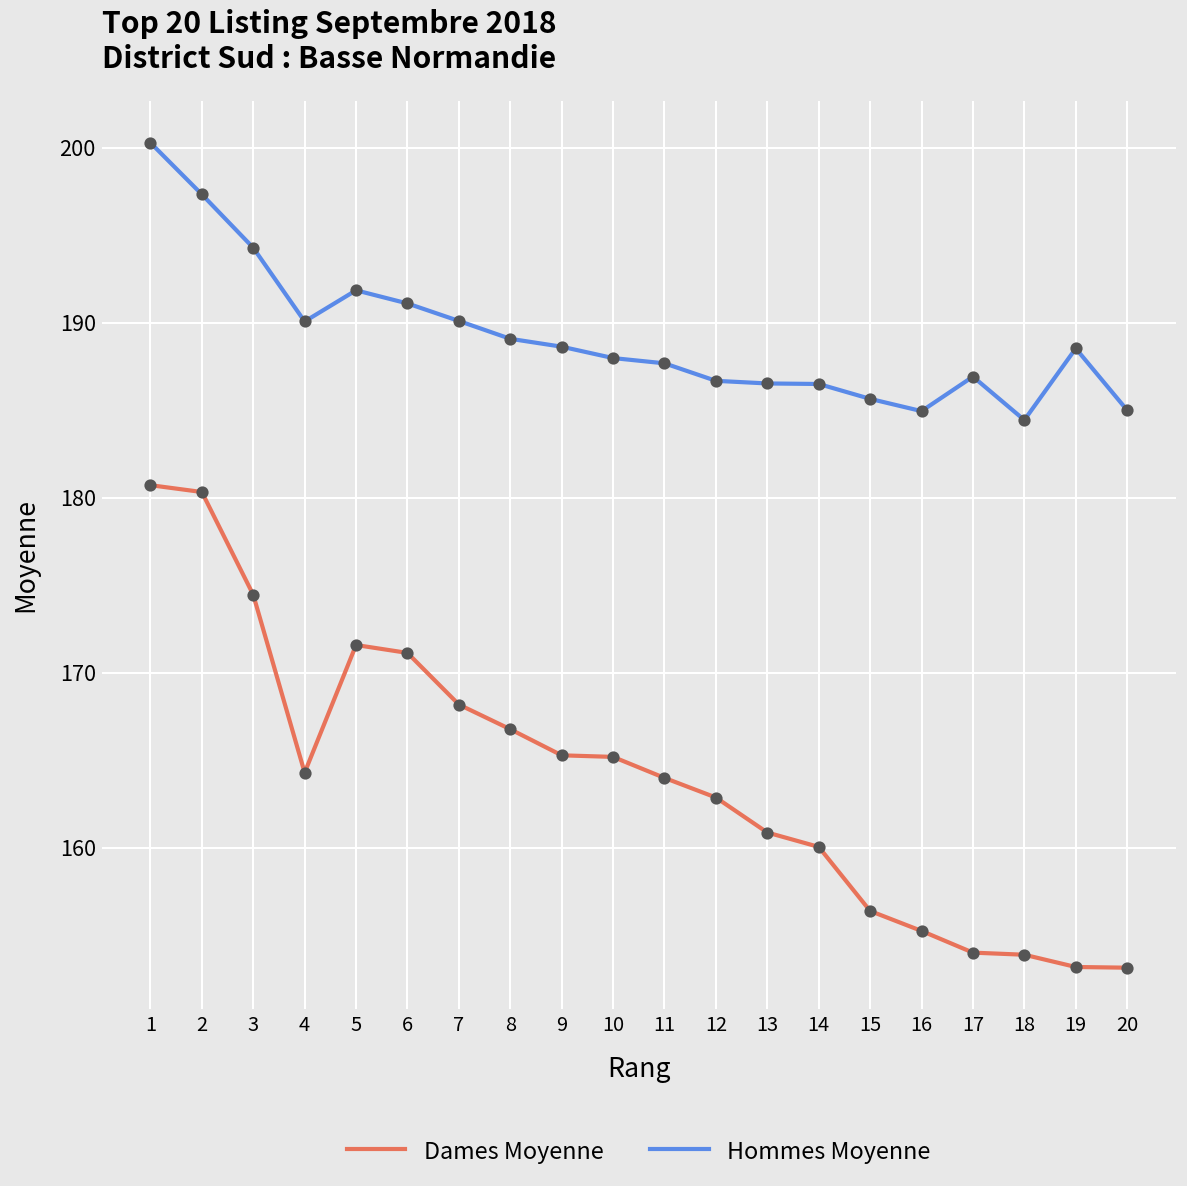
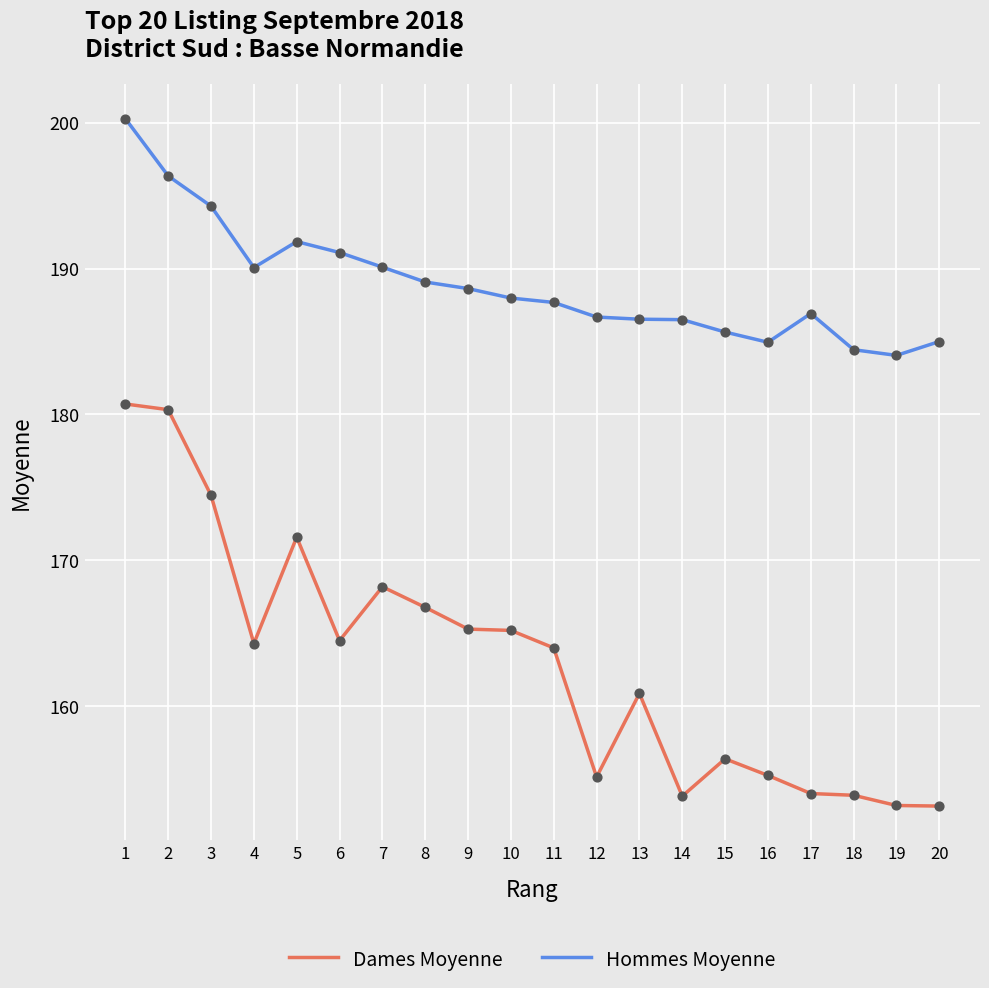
Hommes Moyenne, 2: 197.3 -> 196.4
Dames Moyenne, 6: 171.1 -> 164.5
Dames Moyenne, 12: 162.9 -> 155.2
Dames Moyenne, 14: 160.1 -> 153.8
Hommes Moyenne, 19: 188.5 -> 184.1
